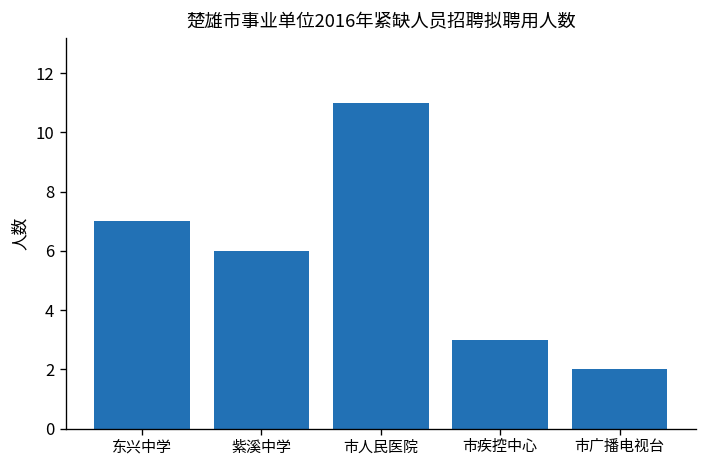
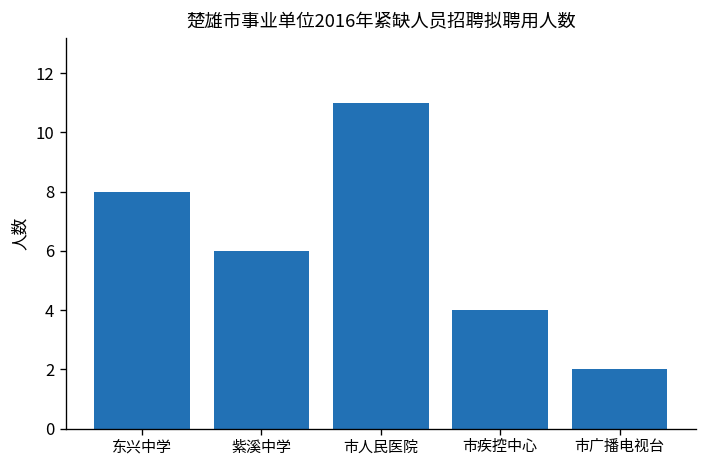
东兴中学: 7 -> 8
市疾控中心: 3 -> 4
